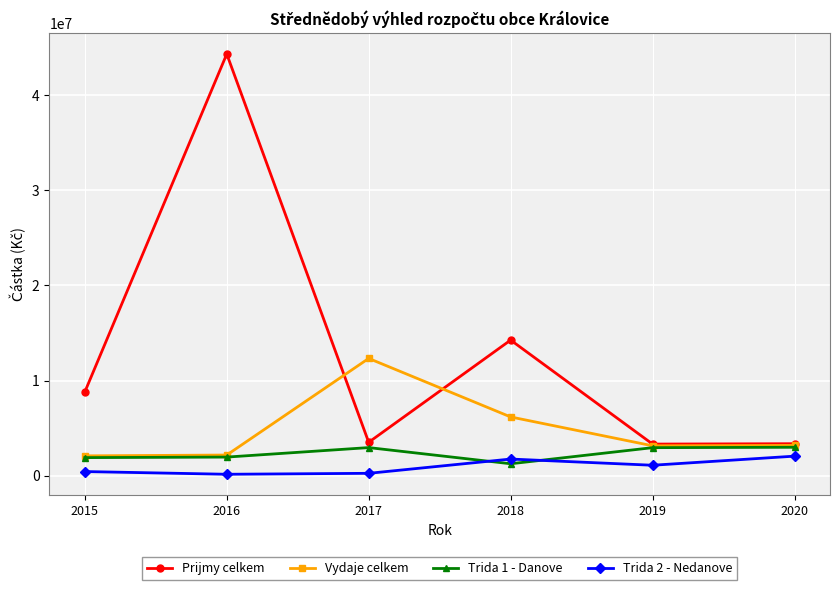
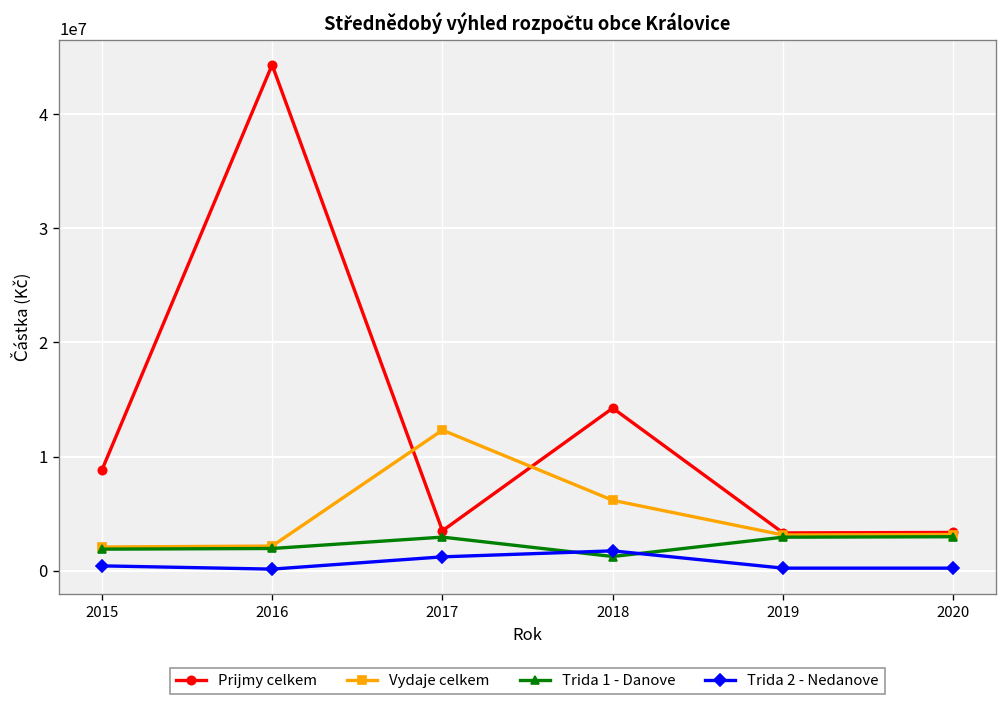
Trida 2 - Nedanove, 2017: 0 -> 1000000
Trida 2 - Nedanove, 2019: 1000000 -> 0
Trida 2 - Nedanove, 2020: 2000000 -> 0
